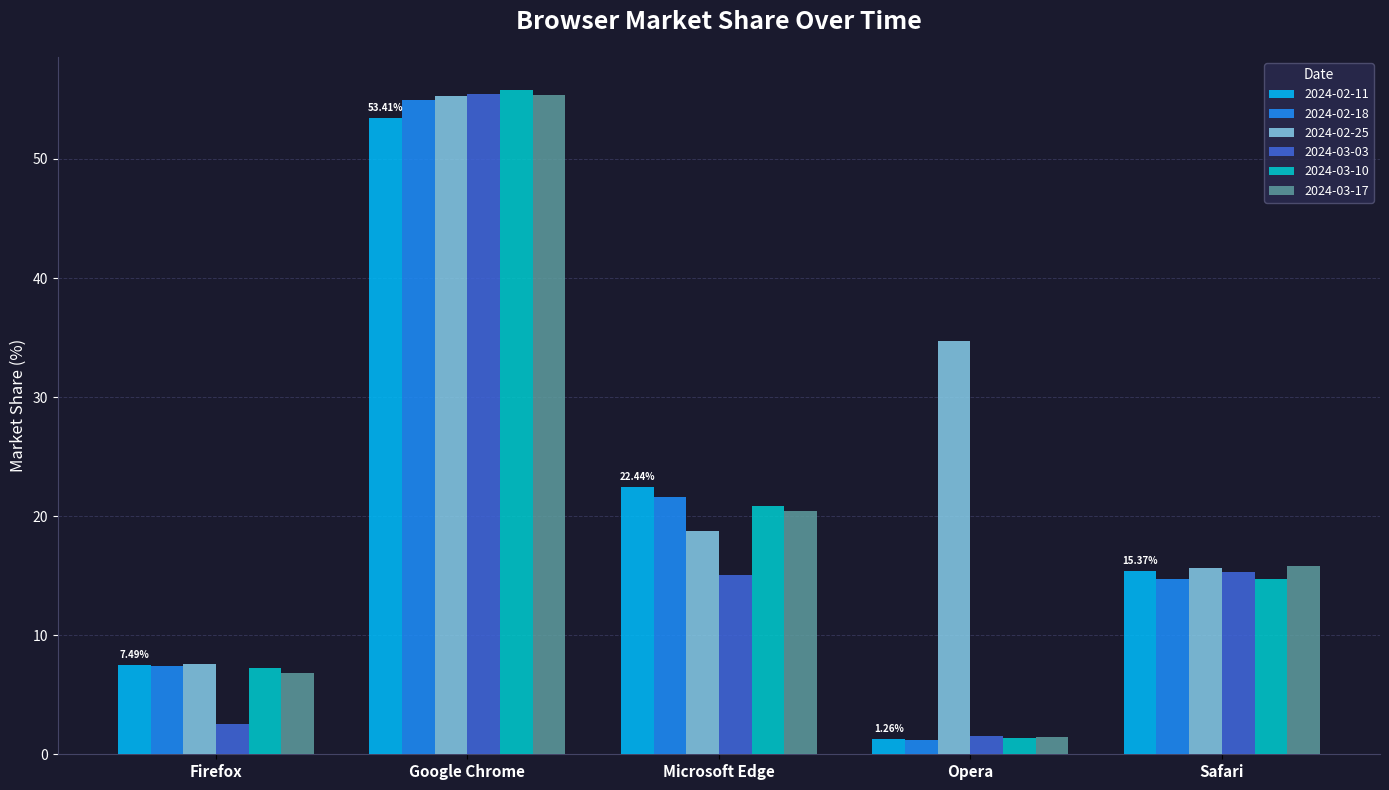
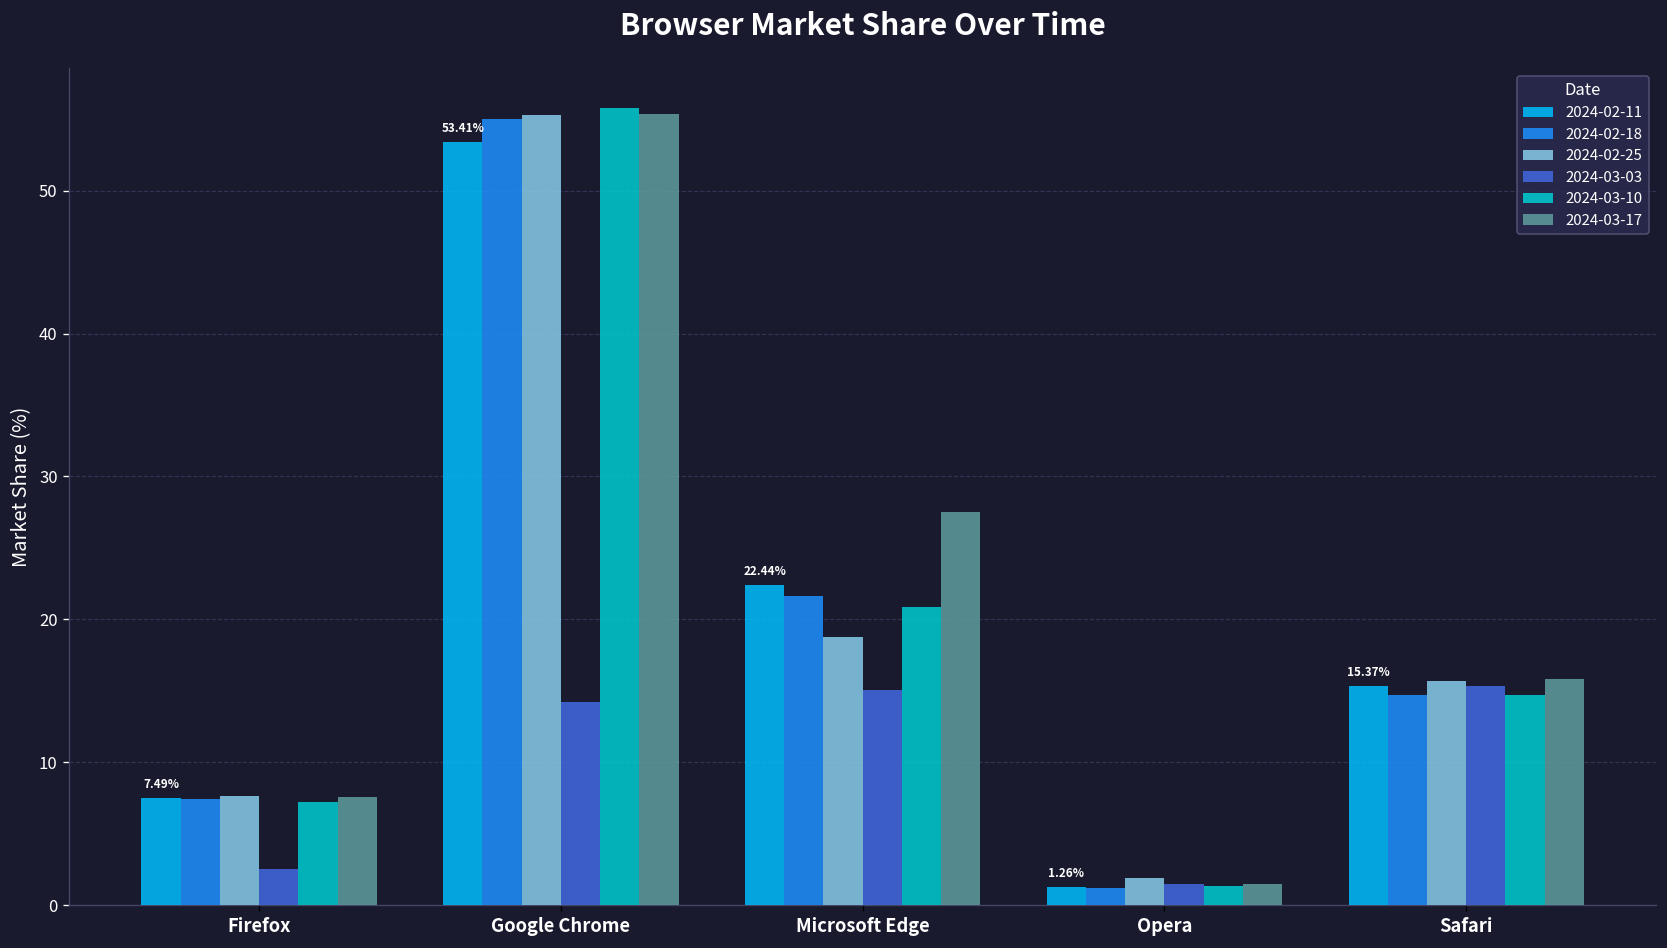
2024-03-17, Firefox: 6.8 -> 7.6
2024-03-03, Google Chrome: 55.5 -> 14.2
2024-03-17, Microsoft Edge: 20.5 -> 27.5
2024-02-25, Opera: 34.7 -> 1.9
